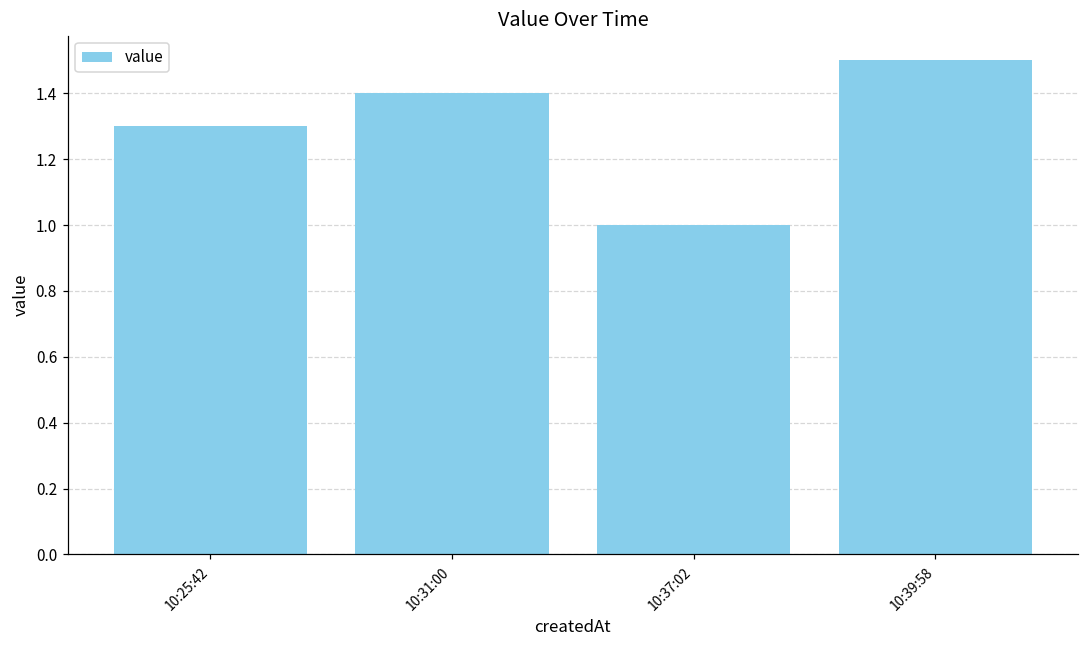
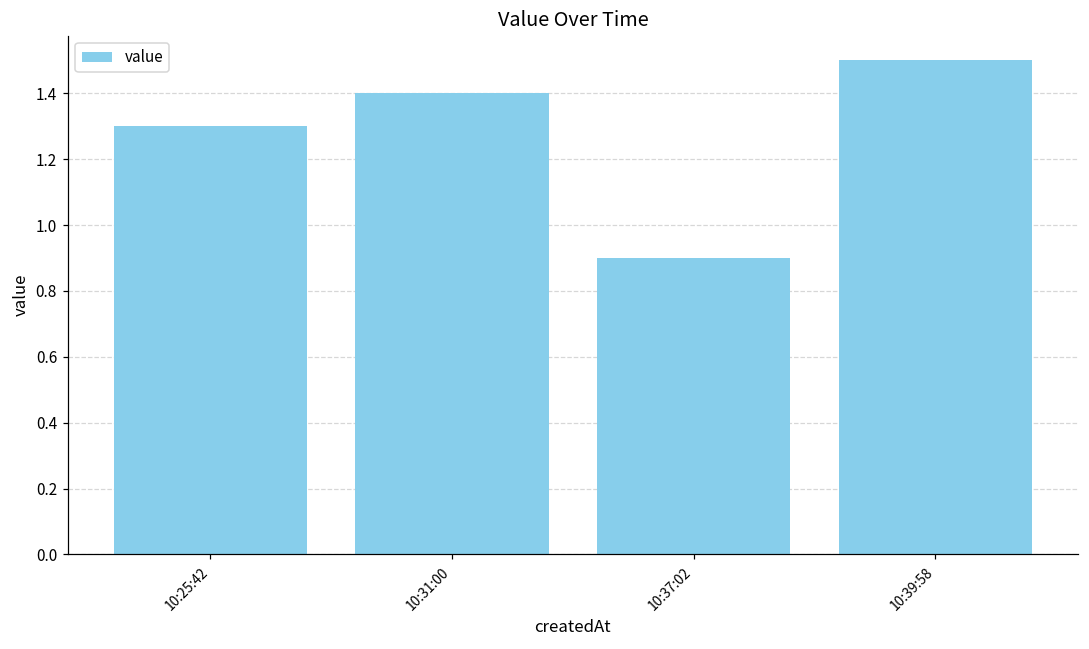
10:37:02: 1.0 -> 0.9
